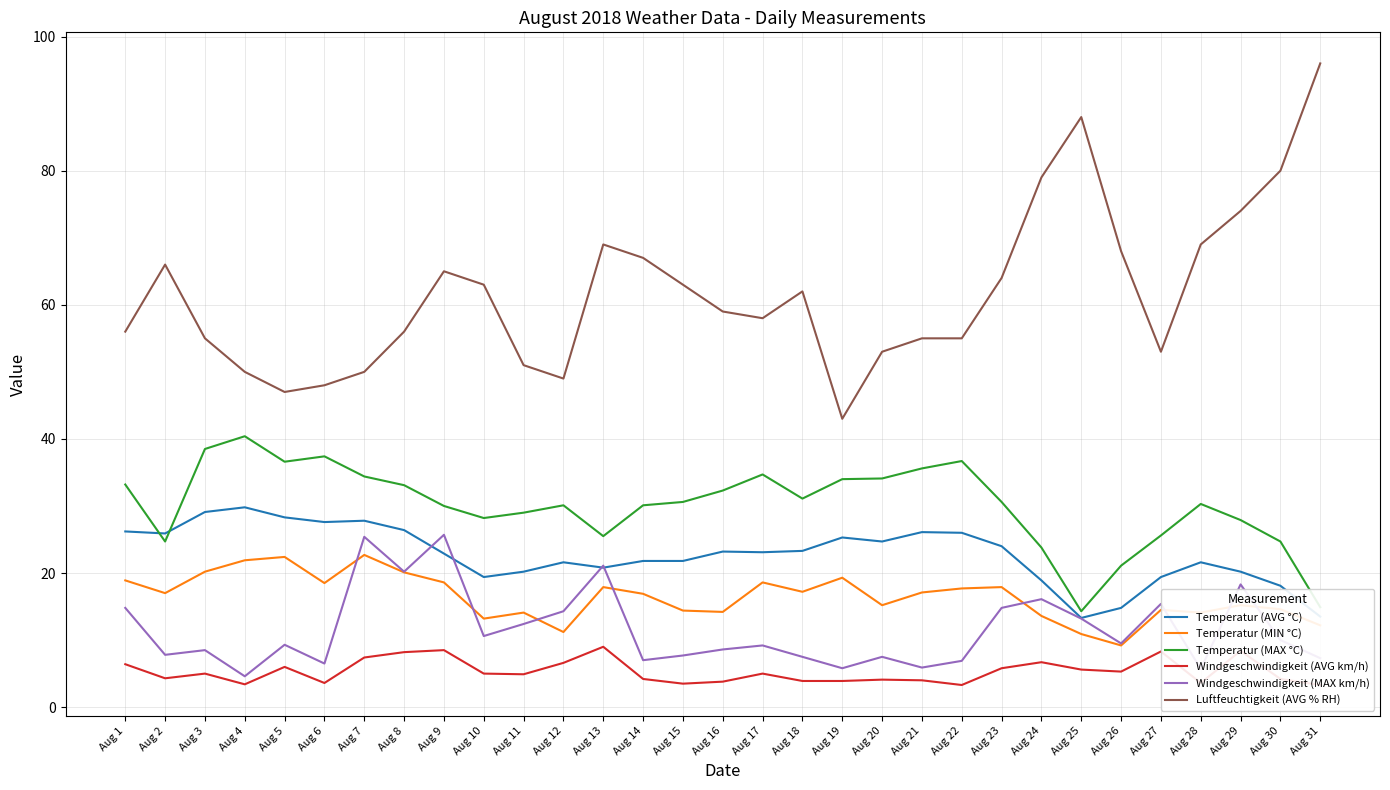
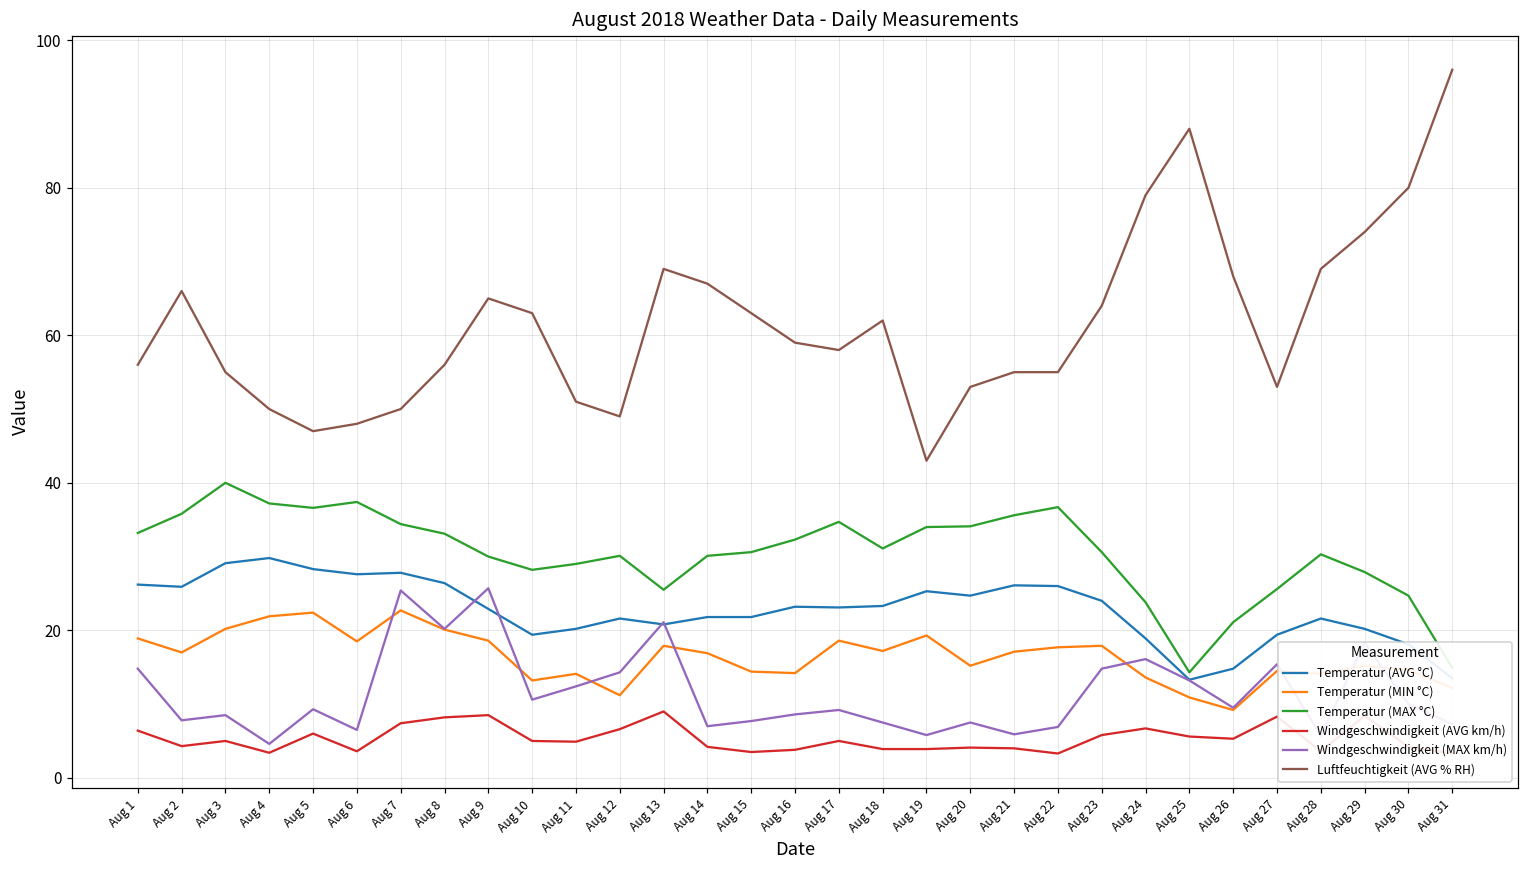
Temperatur (MAX °C), Aug 2: 25 -> 36
Temperatur (MAX °C), Aug 3: 39 -> 40
Temperatur (MAX °C), Aug 4: 40 -> 37
